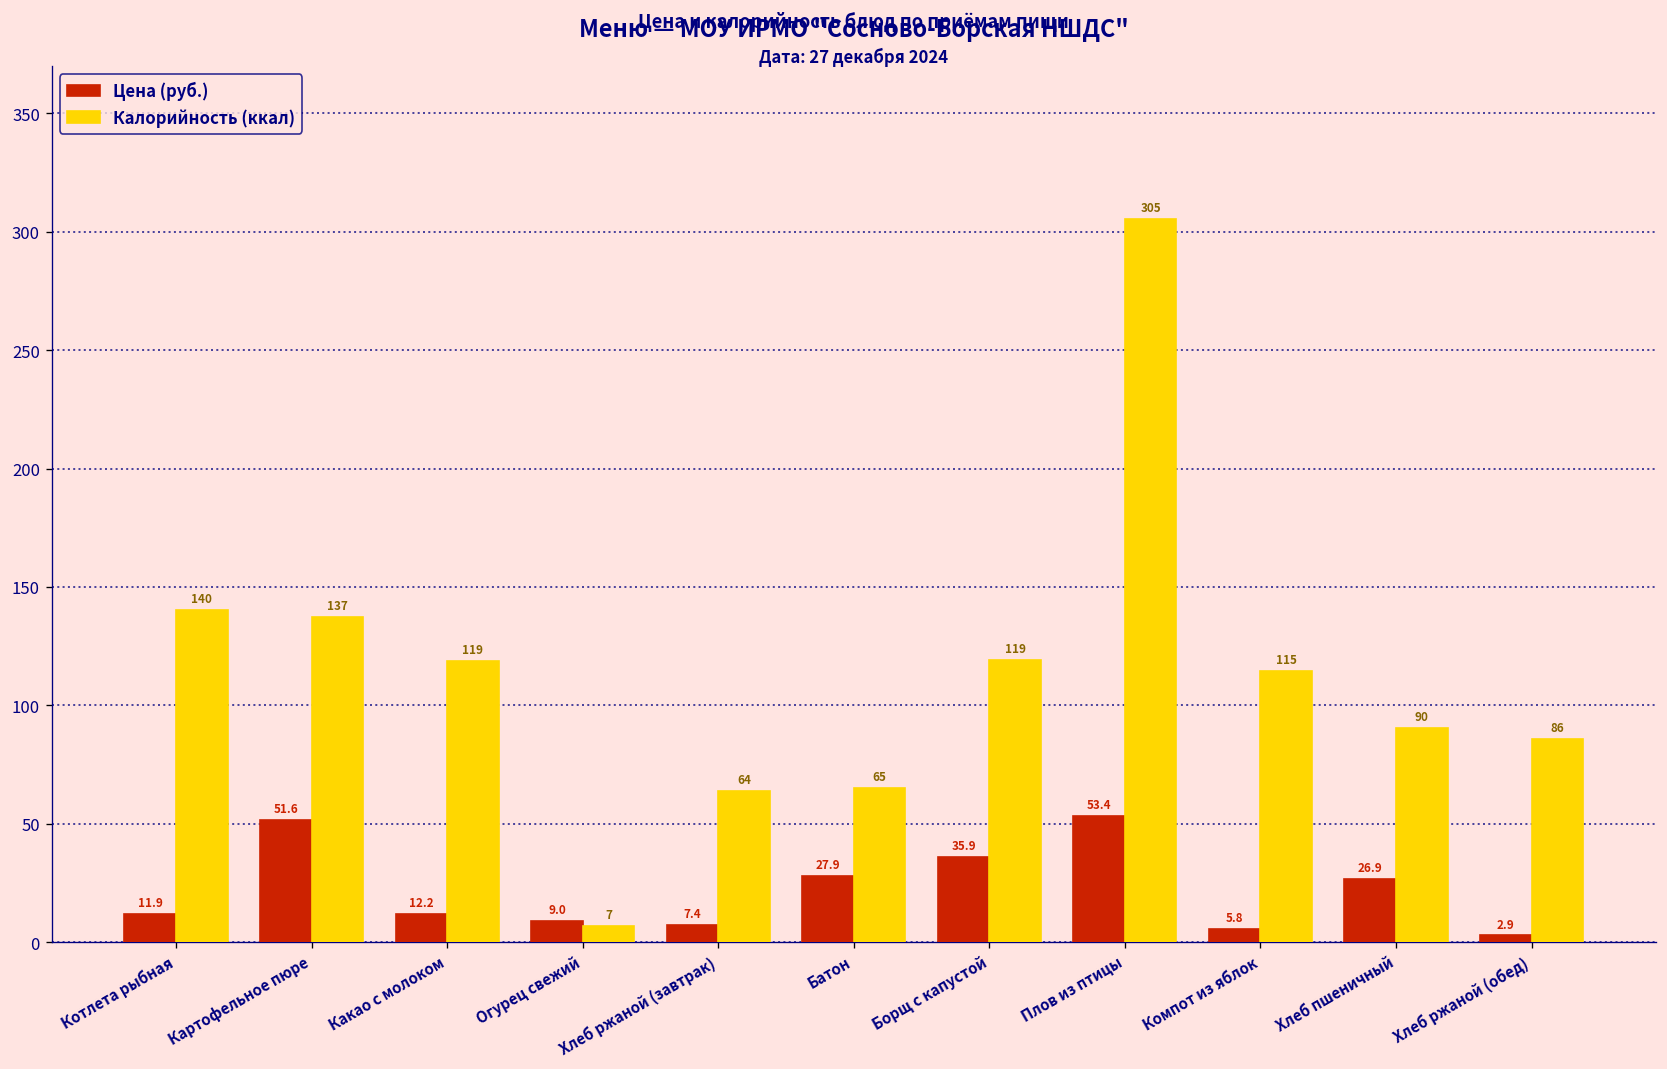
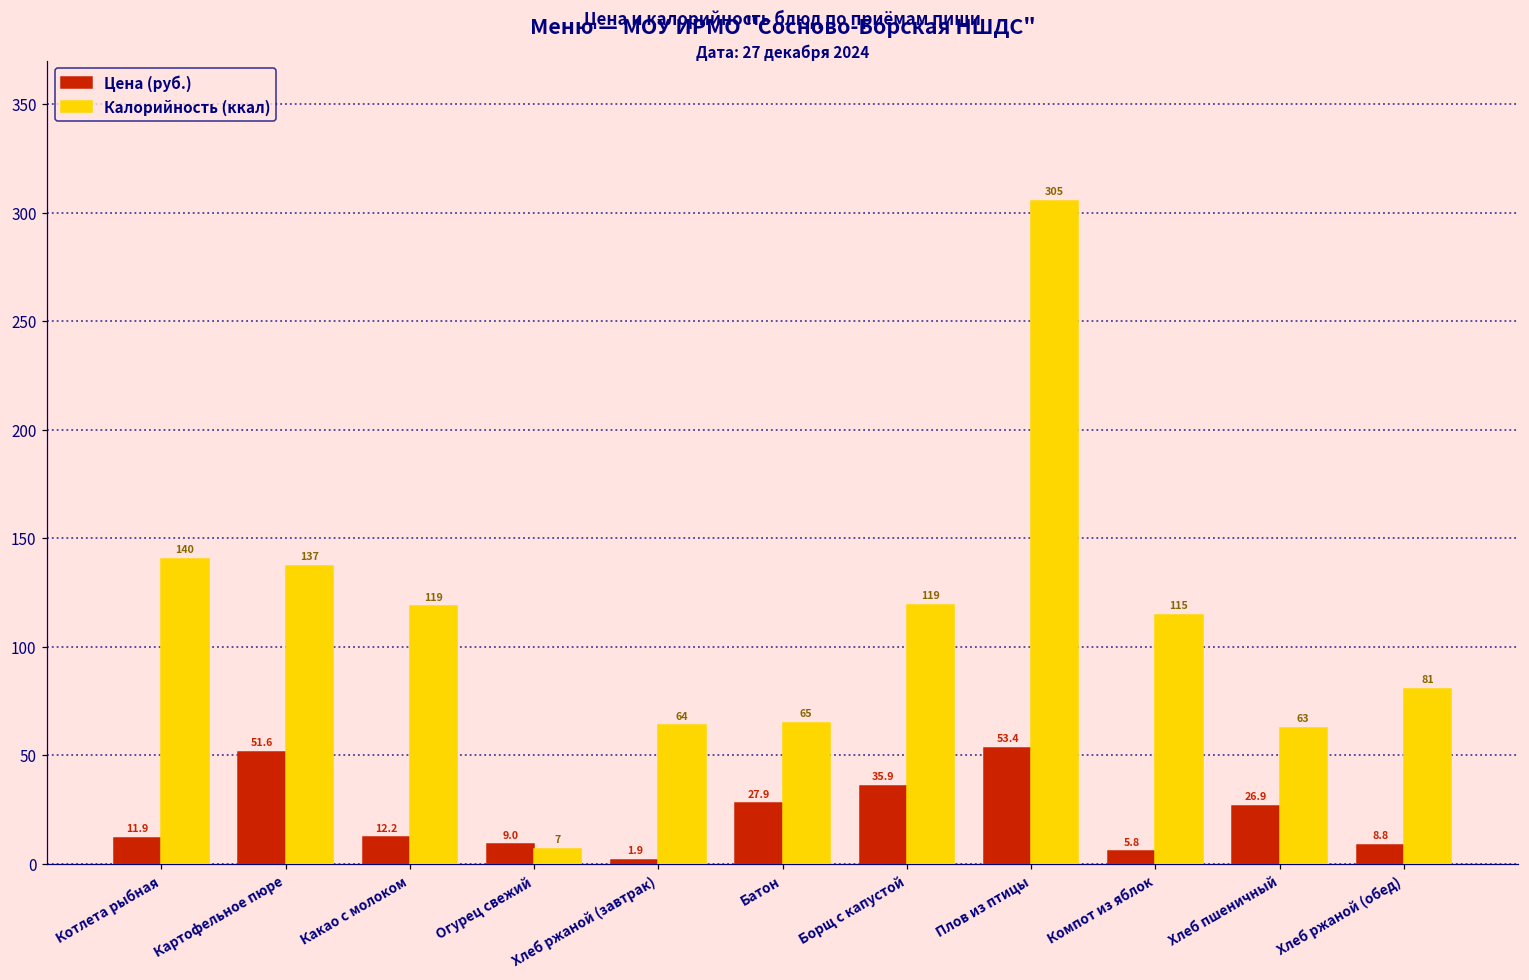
Цена (руб.), Хлеб ржаной (завтрак): 7.4 -> 1.9
Калорийность (ккал), Хлеб пшеничный: 90 -> 63
Цена (руб.), Хлеб ржаной (обед): 2.9 -> 8.8
Калорийность (ккал), Хлеб ржаной (обед): 86 -> 81
